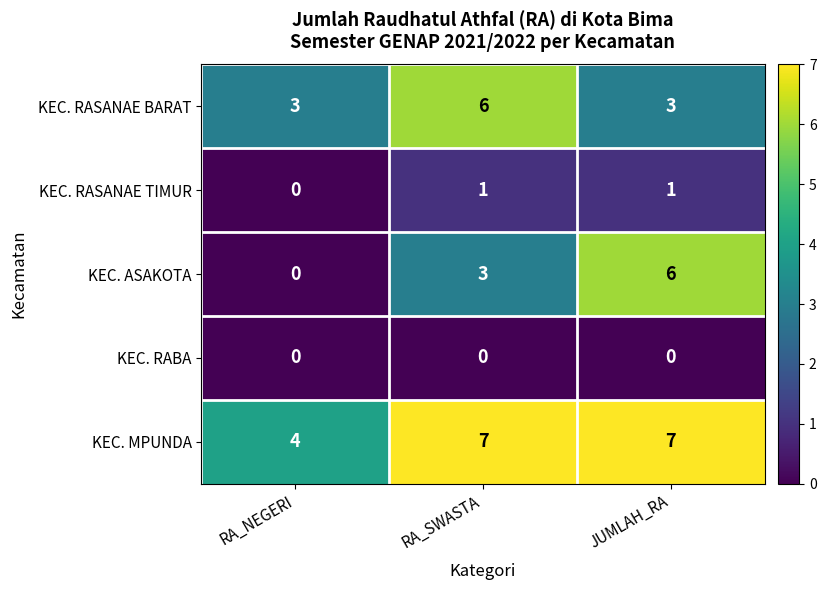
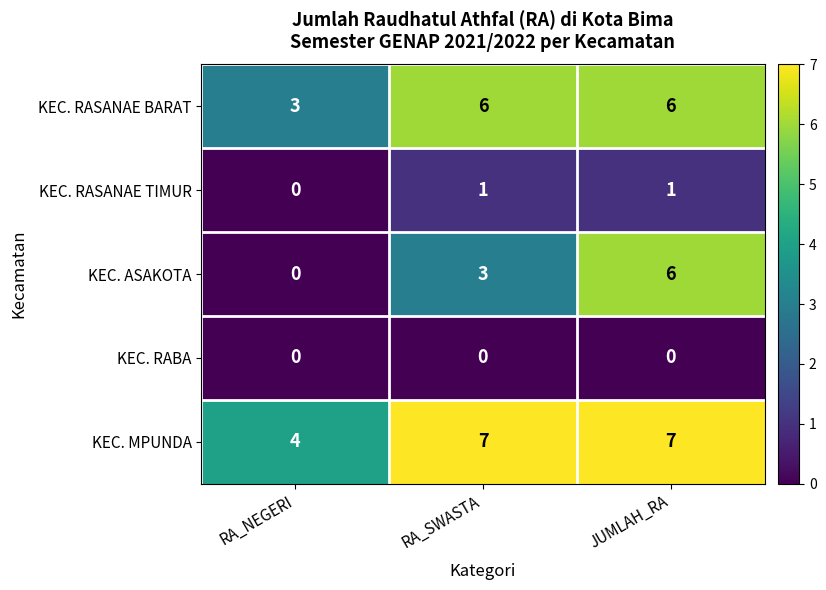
KEC. RASANAE BARAT, JUMLAH_RA: 3 -> 6
